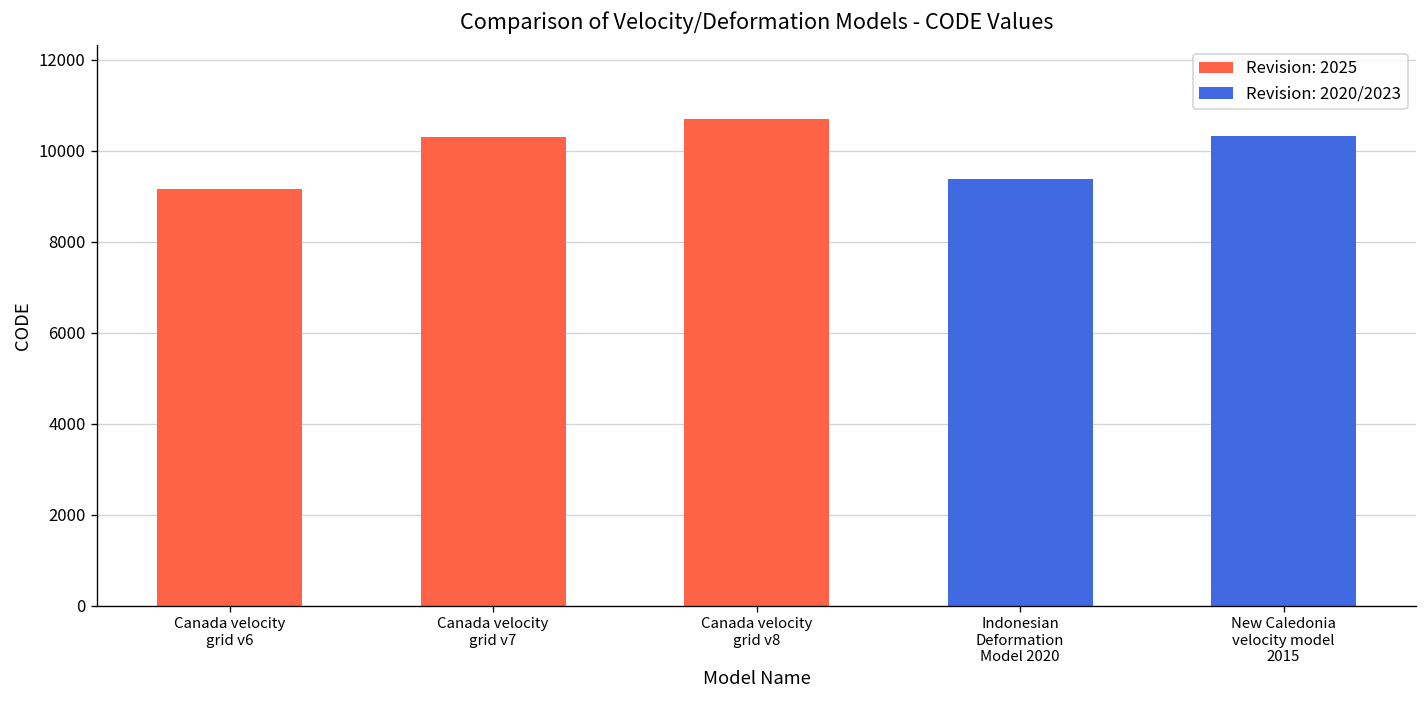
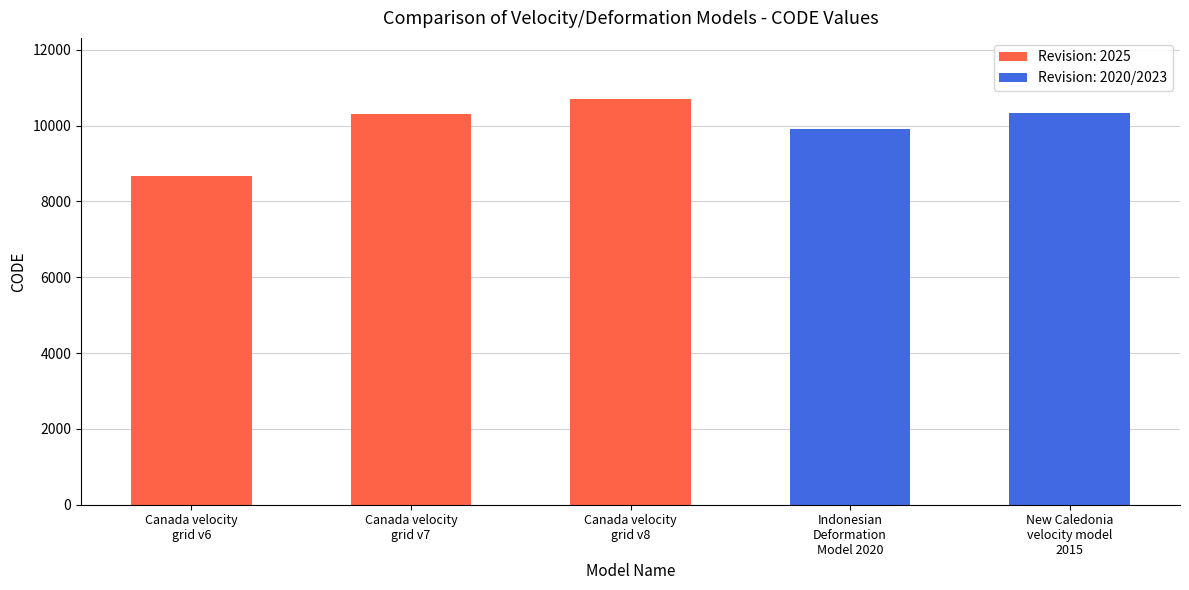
Canada velocity grid v6: 9100 -> 8700
Indonesian Deformation Model 2020: 9400 -> 9900
